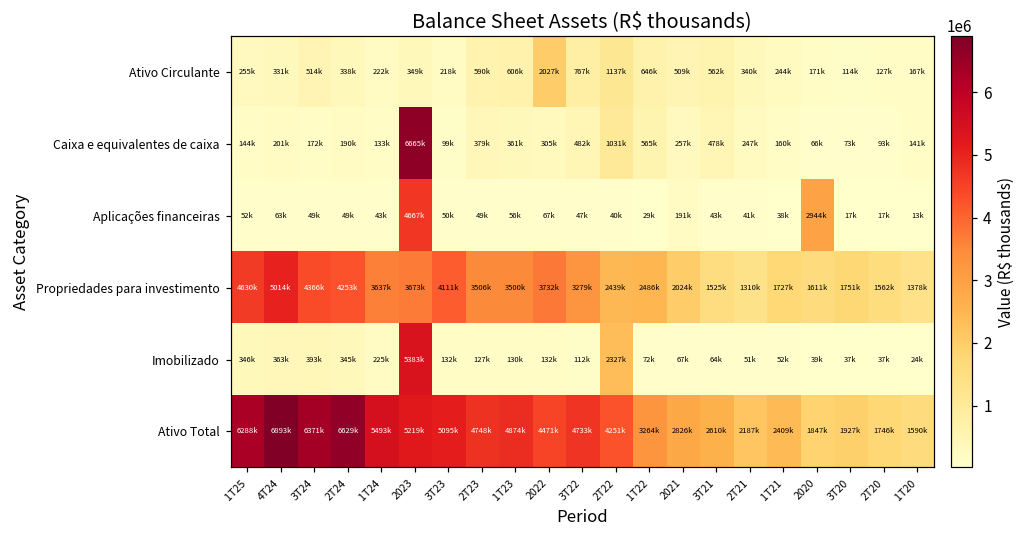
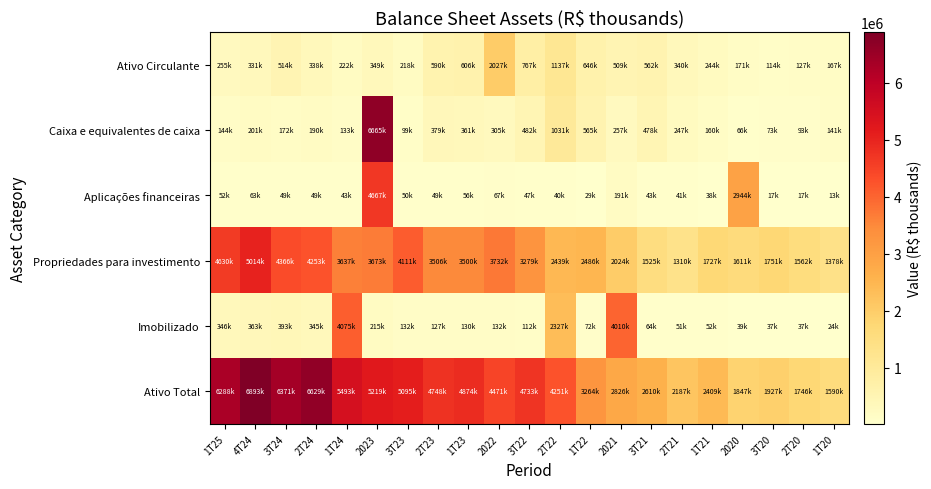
Imobilizado, 1T24: 225k -> 4075k
Imobilizado, 2023: 5383k -> 215k
Imobilizado, 2021: 67k -> 4010k
